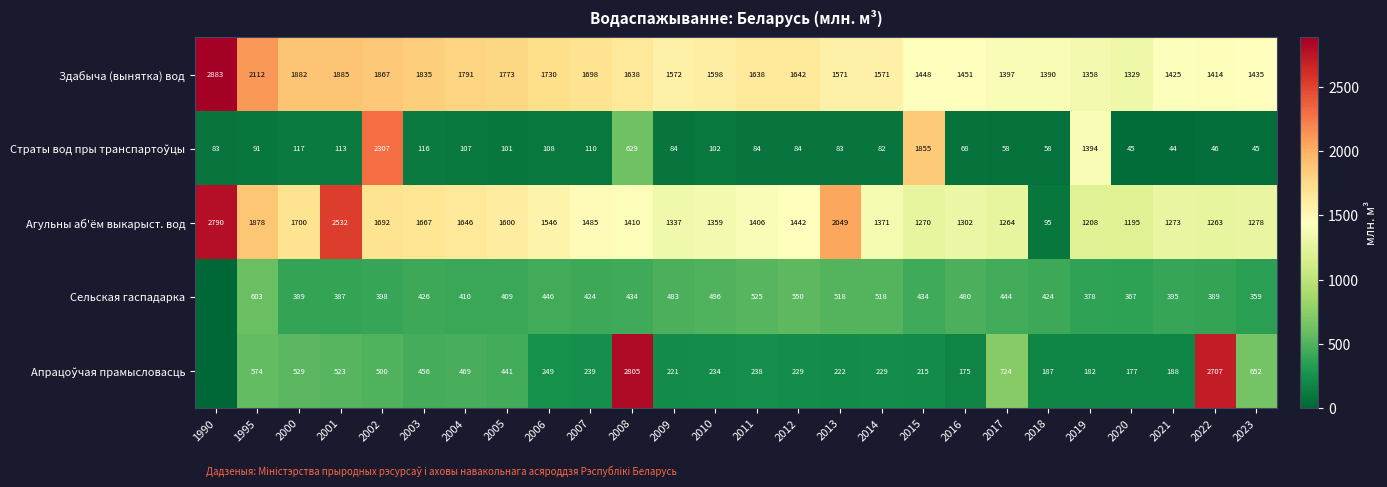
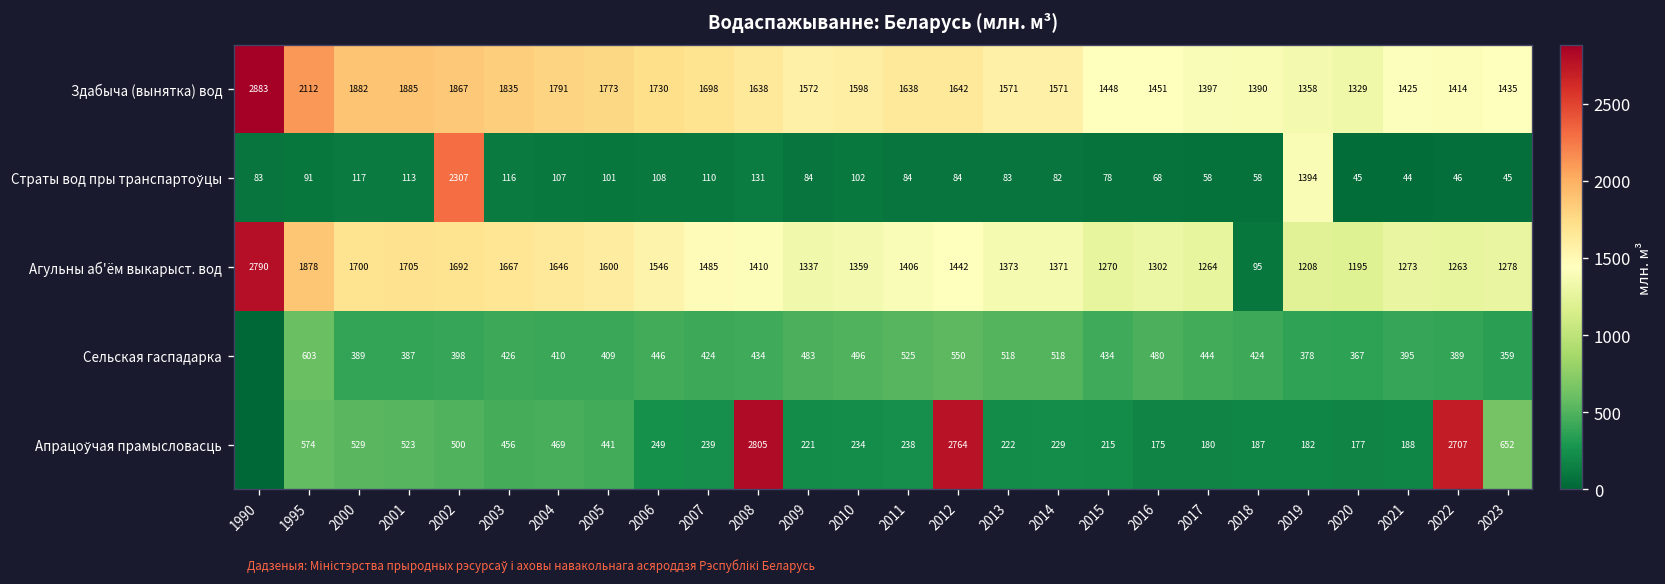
Страты вод пры транспартоўцы, 2008: 629 -> 131
Страты вод пры транспартоўцы, 2015: 1855 -> 78
Агульны аб'ём выкарыст. вод, 2001: 2532 -> 1705
Агульны аб'ём выкарыст. вод, 2013: 2049 -> 1373
Апрацоўчая прамысловасць, 2012: 229 -> 2764
Апрацоўчая прамысловасць, 2017: 724 -> 180
